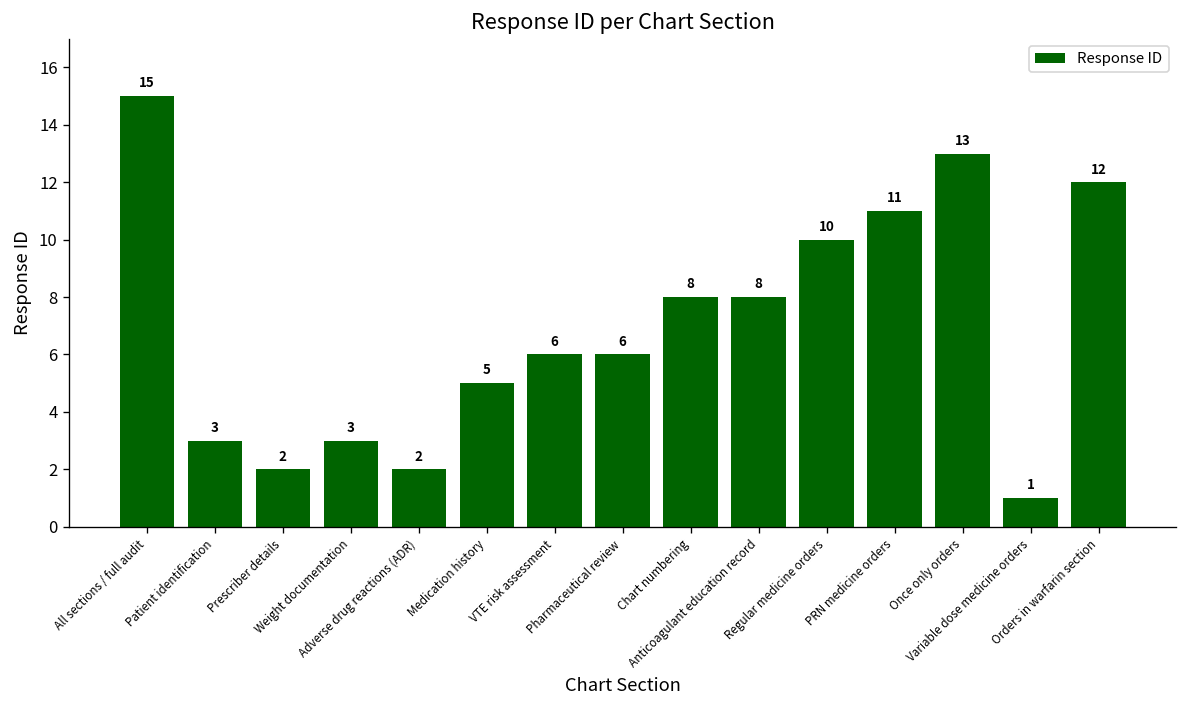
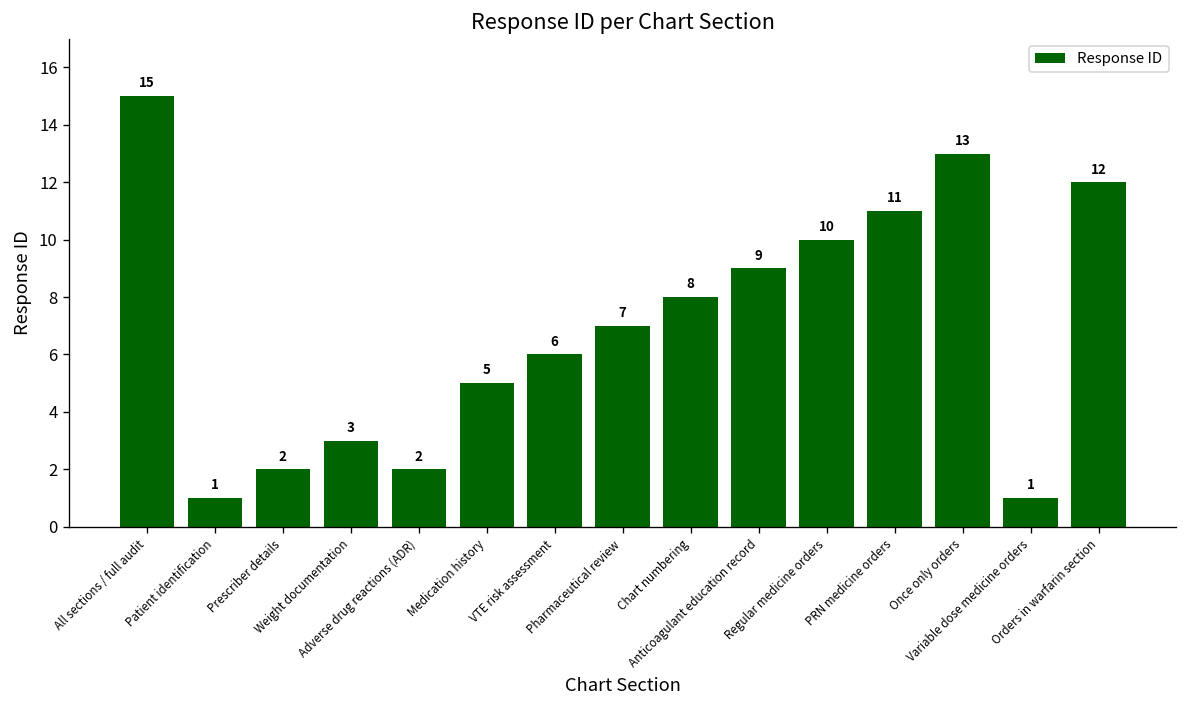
Patient identification: 3 -> 1
Pharmaceutical review: 6 -> 7
Anticoagulant education record: 8 -> 9
